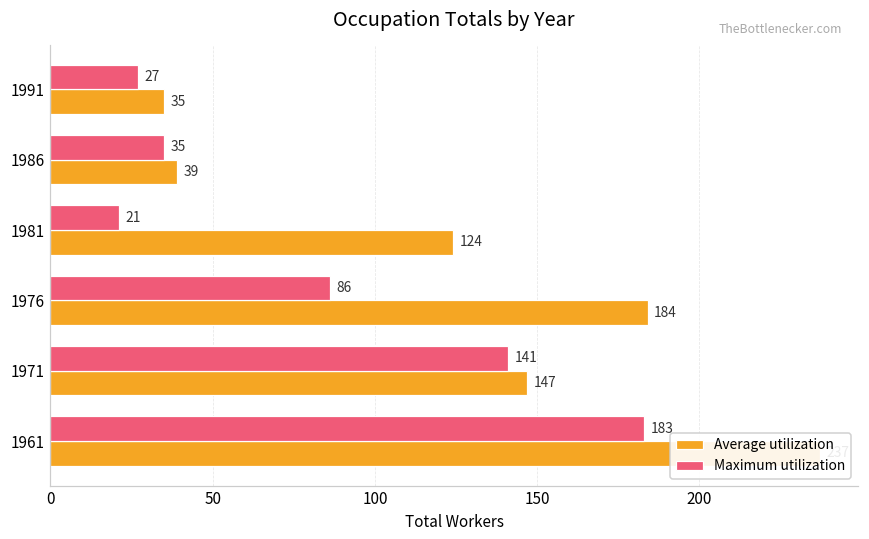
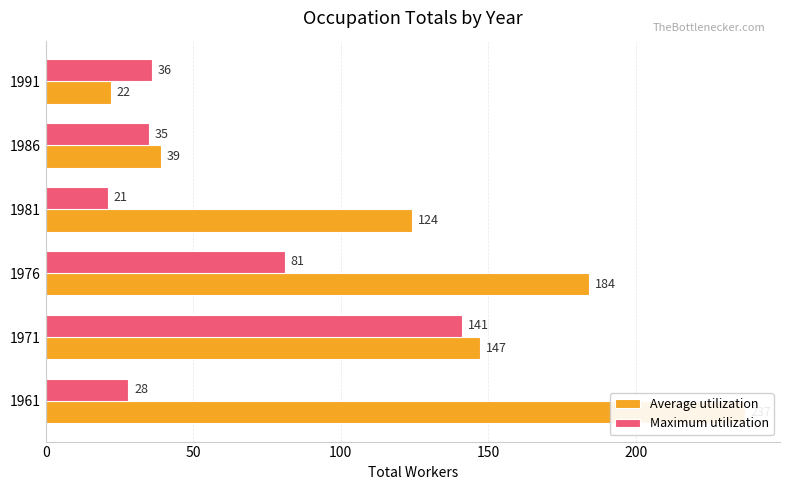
Maximum utilization, 1991: 27 -> 36
Average utilization, 1991: 35 -> 22
Maximum utilization, 1976: 86 -> 81
Maximum utilization, 1961: 183 -> 28
